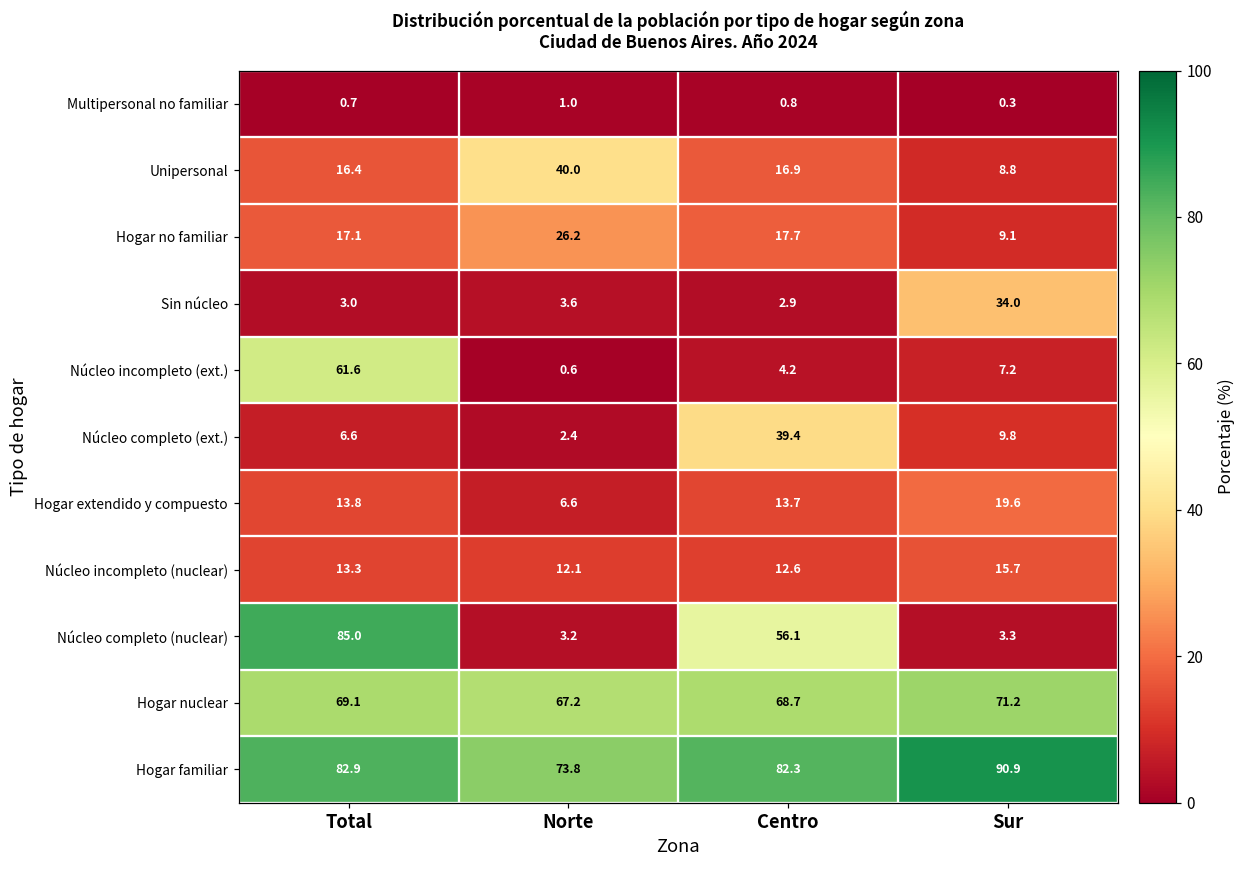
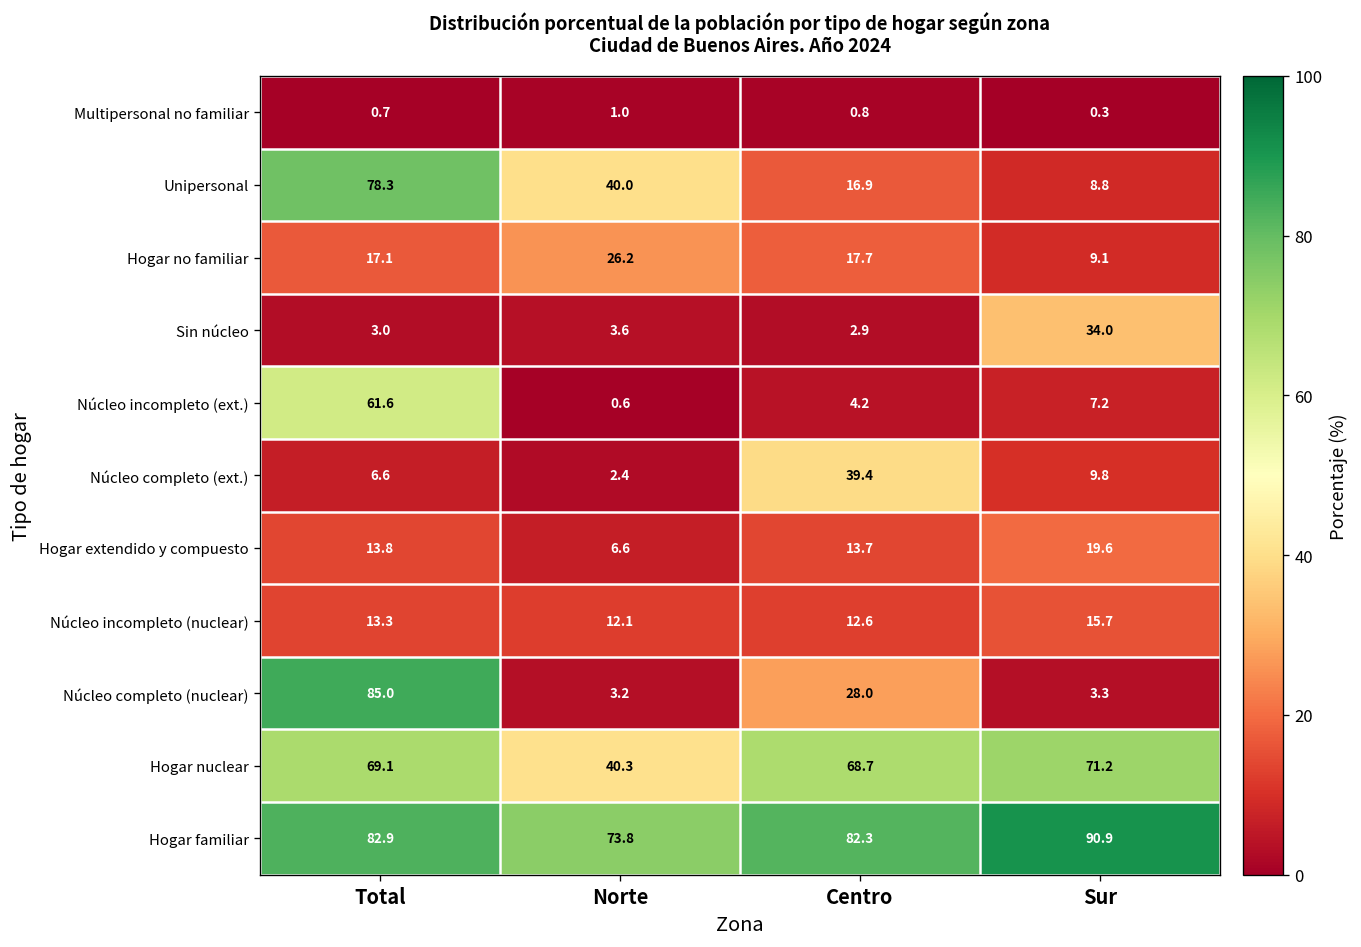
Unipersonal, Total: 16.4 -> 78.3
Núcleo completo (nuclear), Centro: 56.1 -> 28.0
Hogar nuclear, Norte: 67.2 -> 40.3
